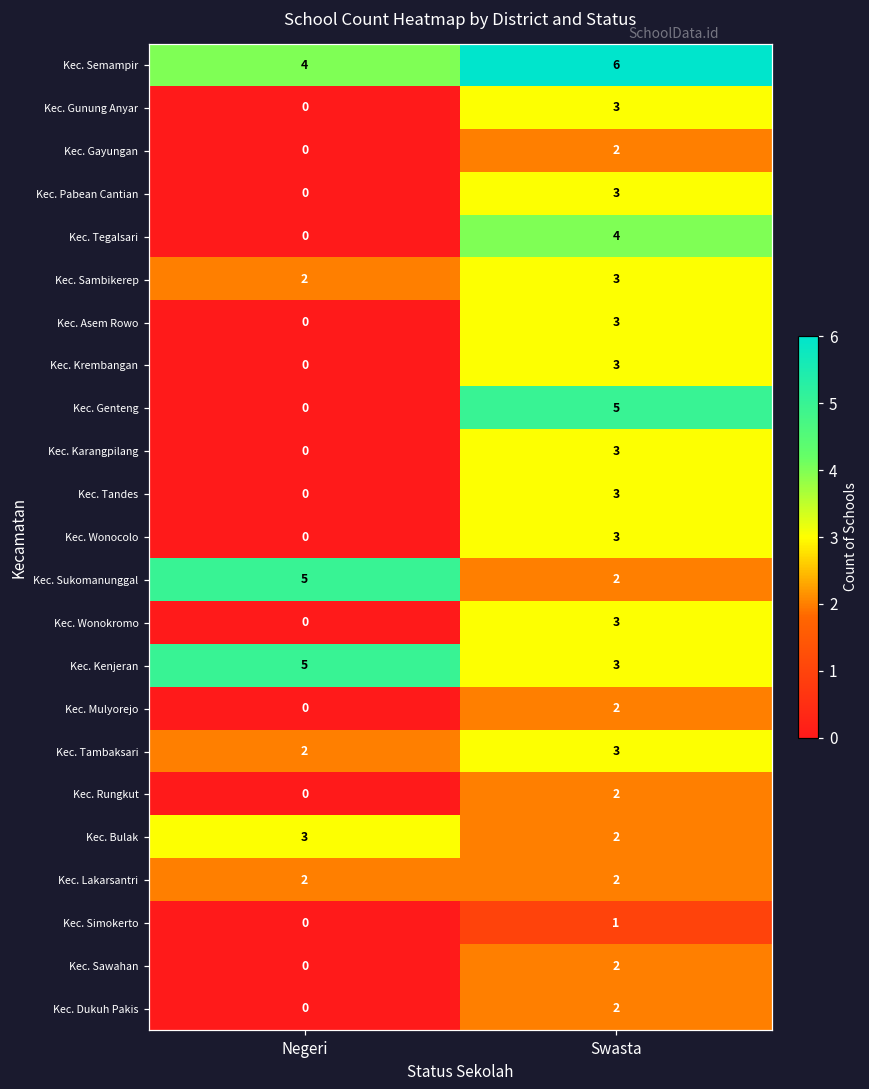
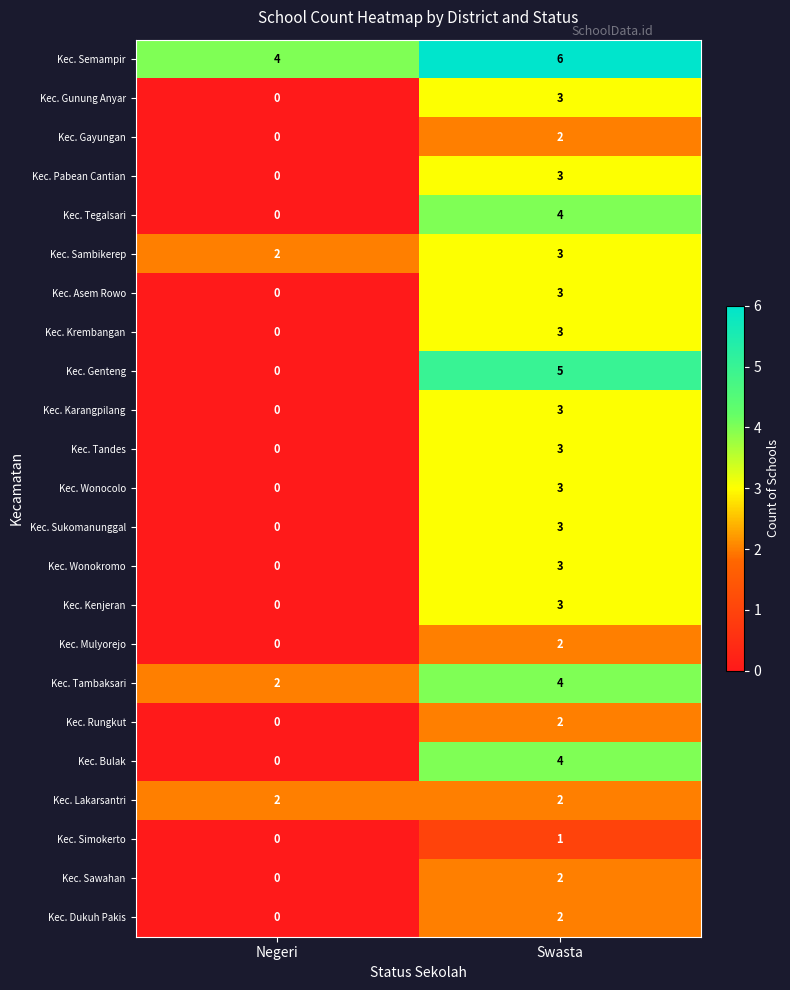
Kec. Sukomanunggal, Negeri: 5 -> 0
Kec. Sukomanunggal, Swasta: 2 -> 3
Kec. Kenjeran, Negeri: 5 -> 0
Kec. Tambaksari, Swasta: 3 -> 4
Kec. Bulak, Negeri: 3 -> 0
Kec. Bulak, Swasta: 2 -> 4
